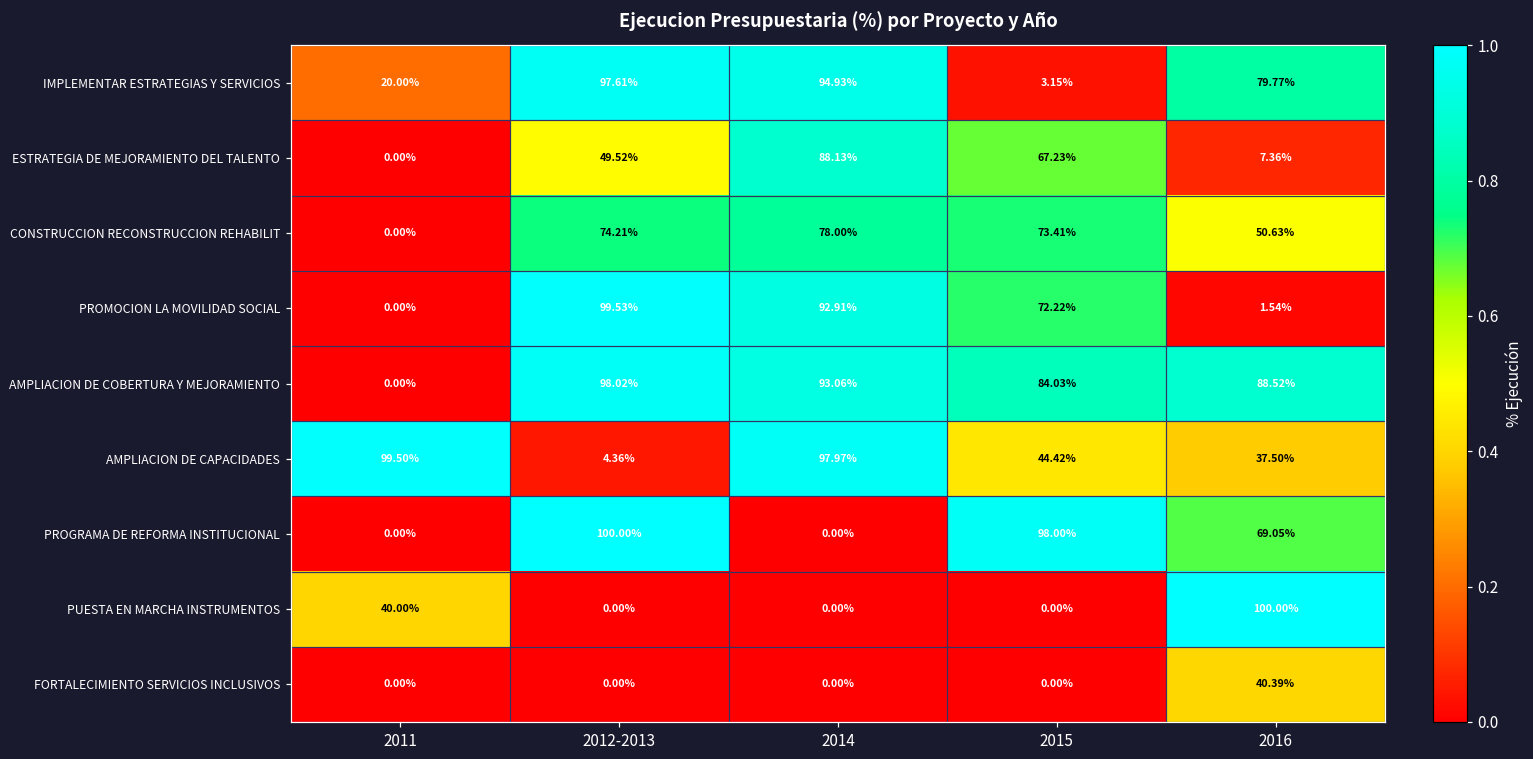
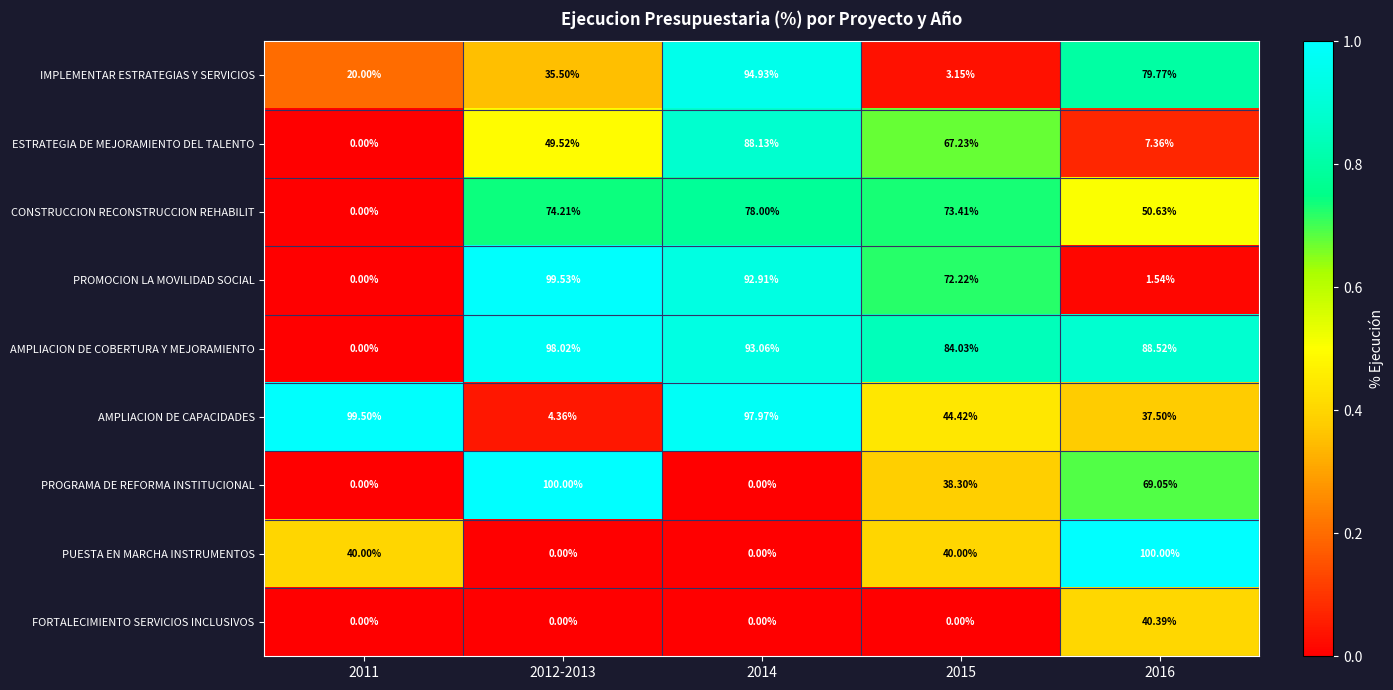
IMPLEMENTAR ESTRATEGIAS Y SERVICIOS, 2012-2013: 97.61% -> 35.50%
PROGRAMA DE REFORMA INSTITUCIONAL, 2015: 98.00% -> 38.30%
PUESTA EN MARCHA INSTRUMENTOS, 2015: 0.00% -> 40.00%
